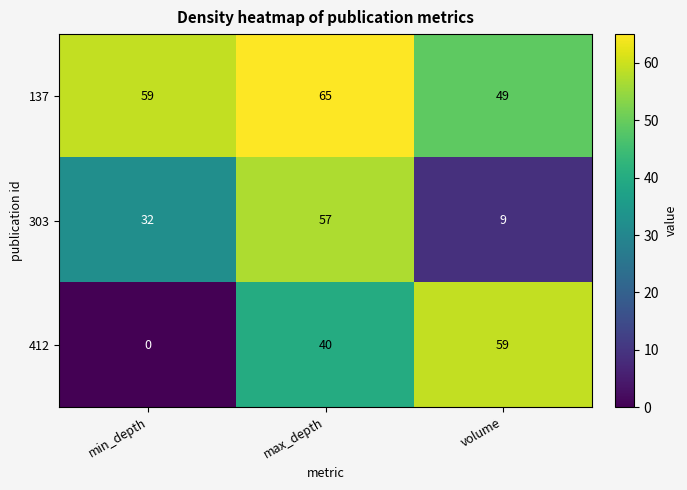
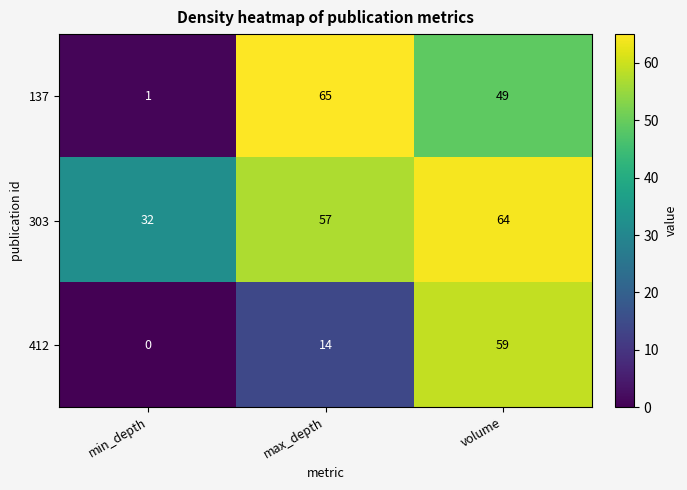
137, min_depth: 59 -> 1
303, volume: 9 -> 64
412, max_depth: 40 -> 14
